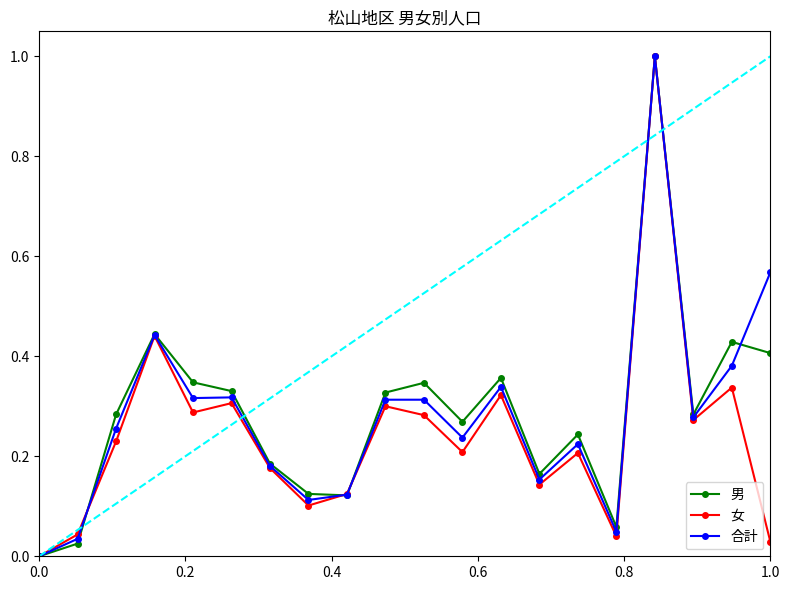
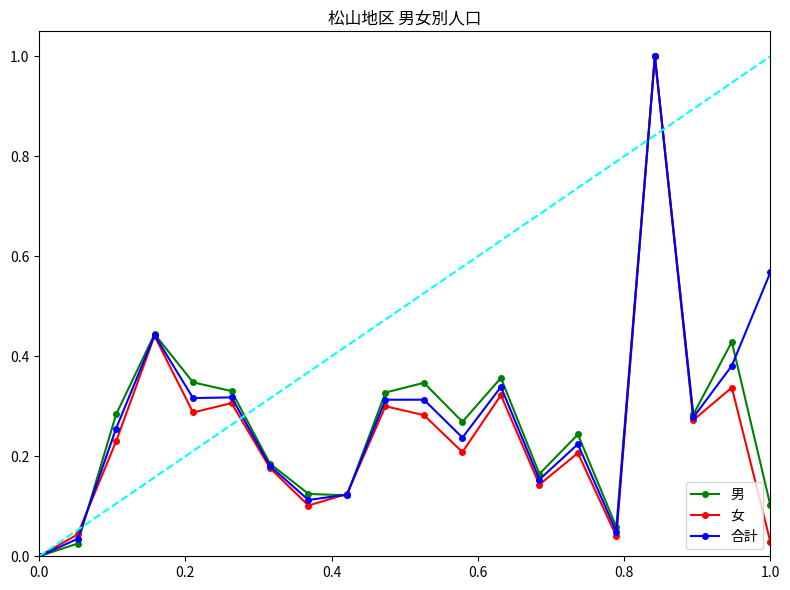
男, 1.0: 0.41 -> 0.10
